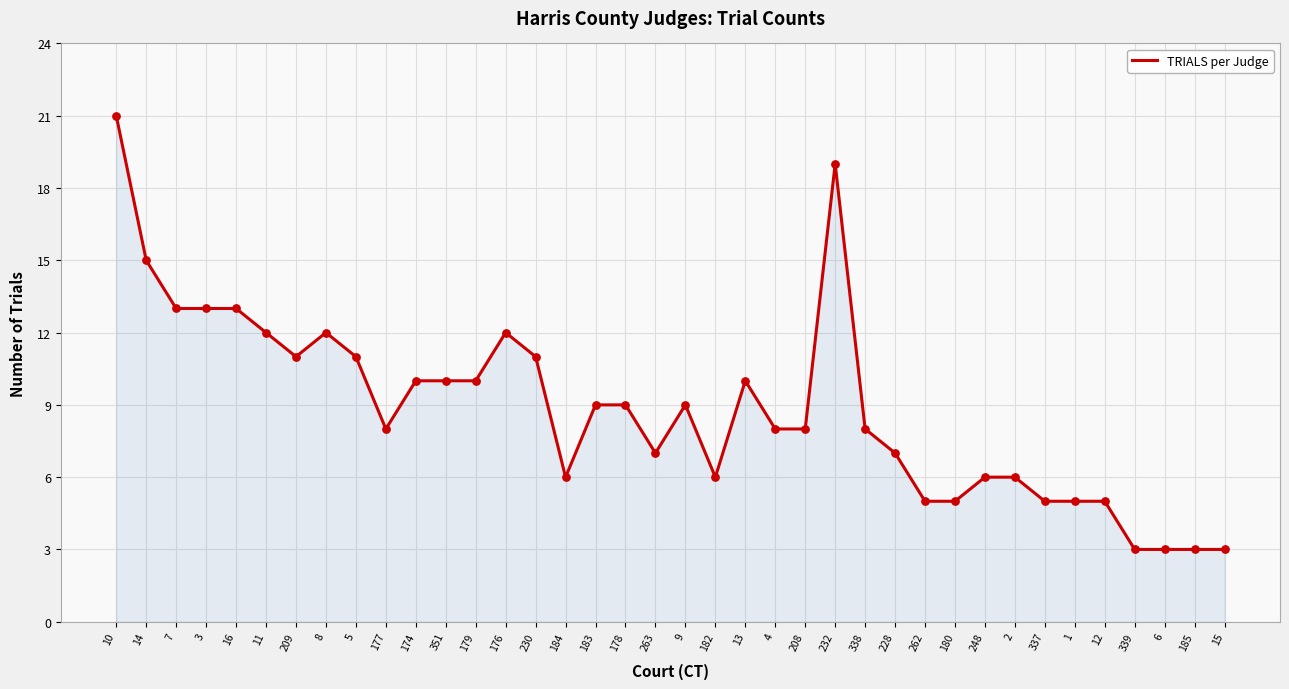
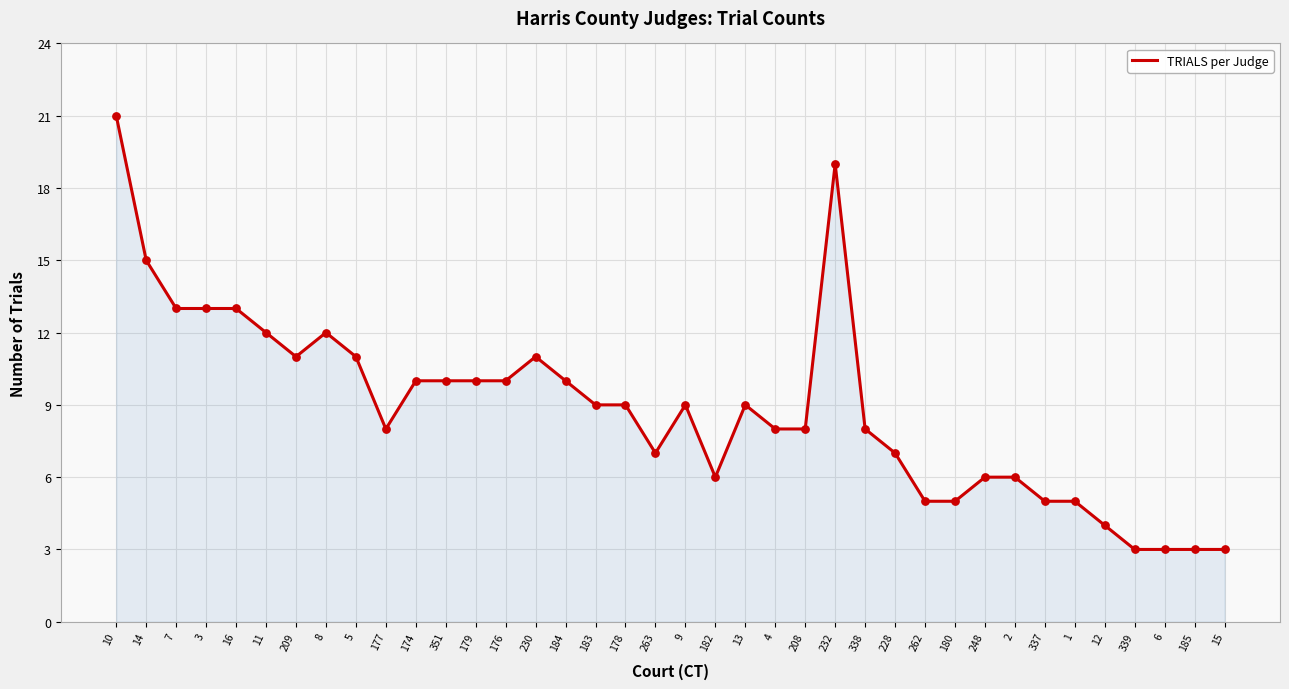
176: 12 -> 10
184: 6 -> 10
13: 10 -> 9
12: 5 -> 4
